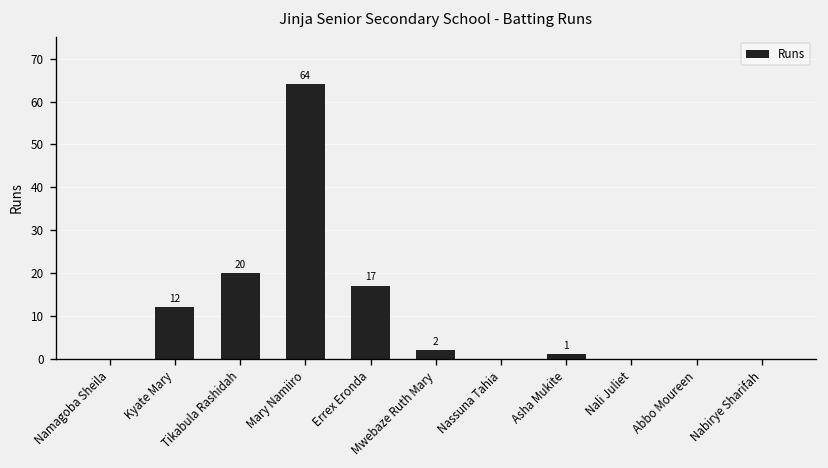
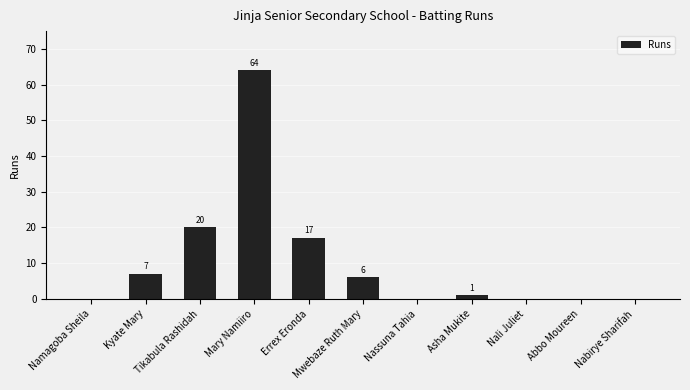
Kyate Mary: 12 -> 7
Mwebaze Ruth Mary: 2 -> 6
